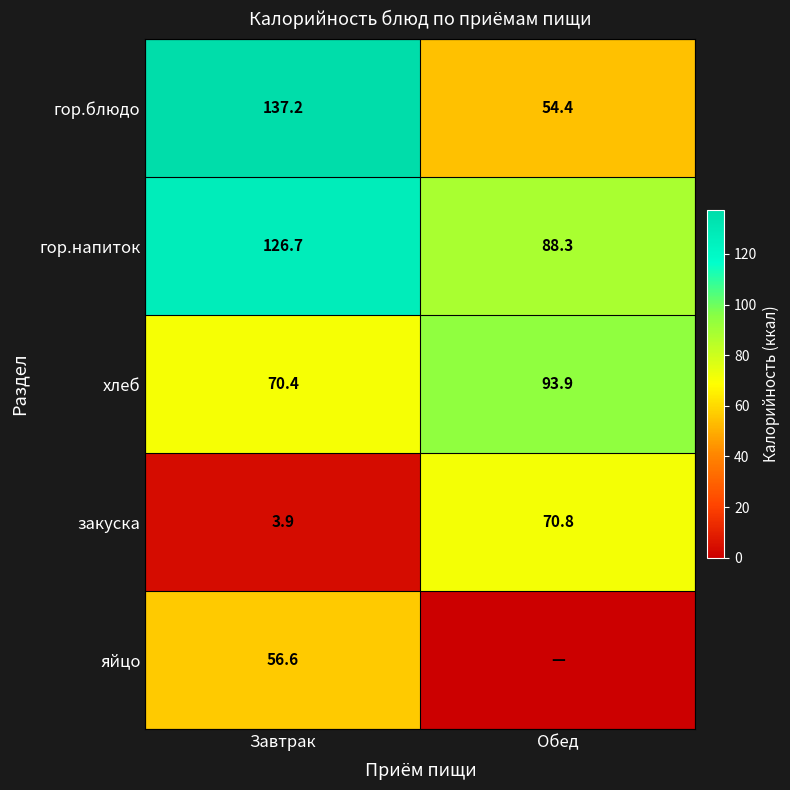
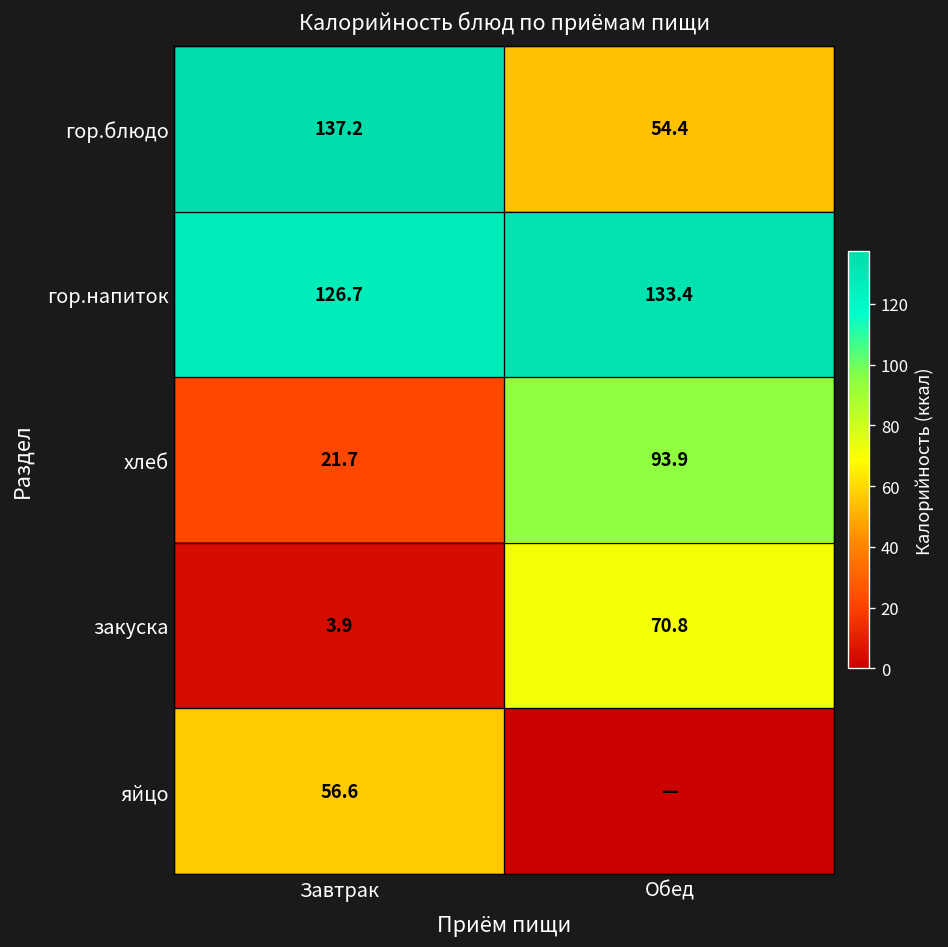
гор.напиток, Обед: 88.3 -> 133.4
хлеб, Завтрак: 70.4 -> 21.7
